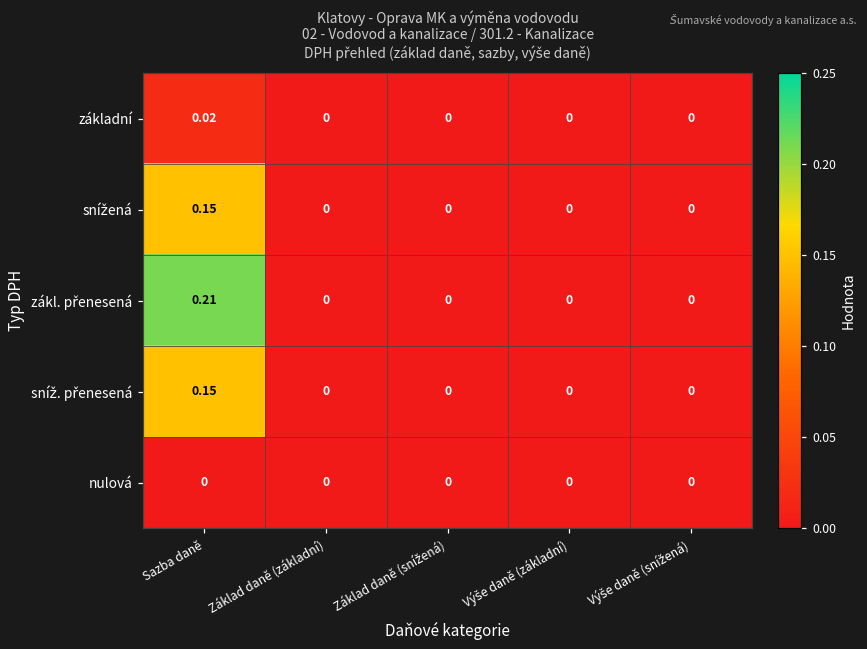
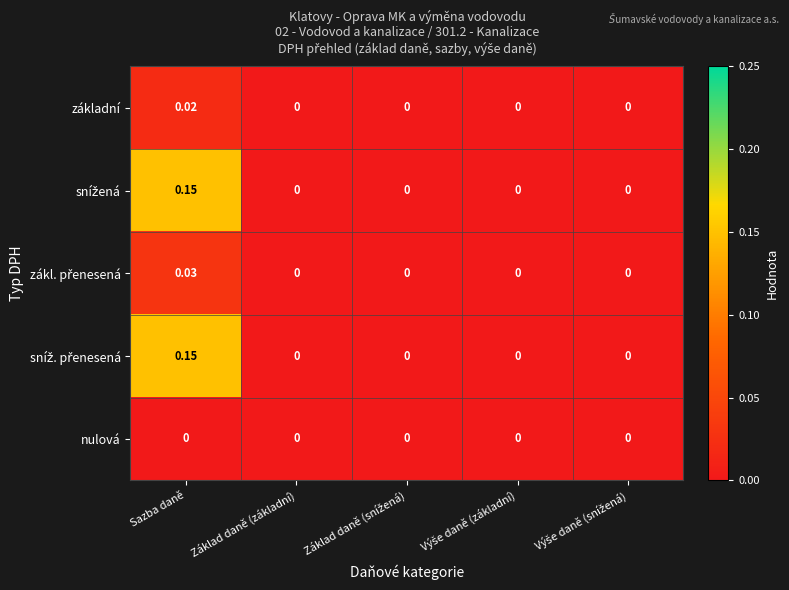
zákl. přenesená, Sazba daně: 0.21 -> 0.03
